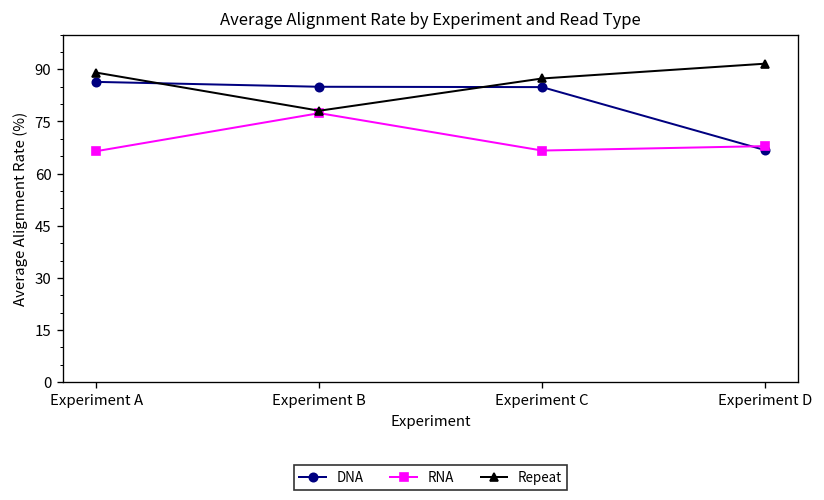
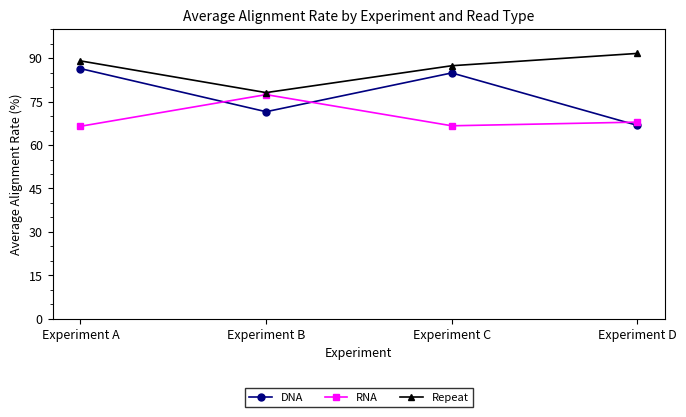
DNA, Experiment B: 85 -> 72
